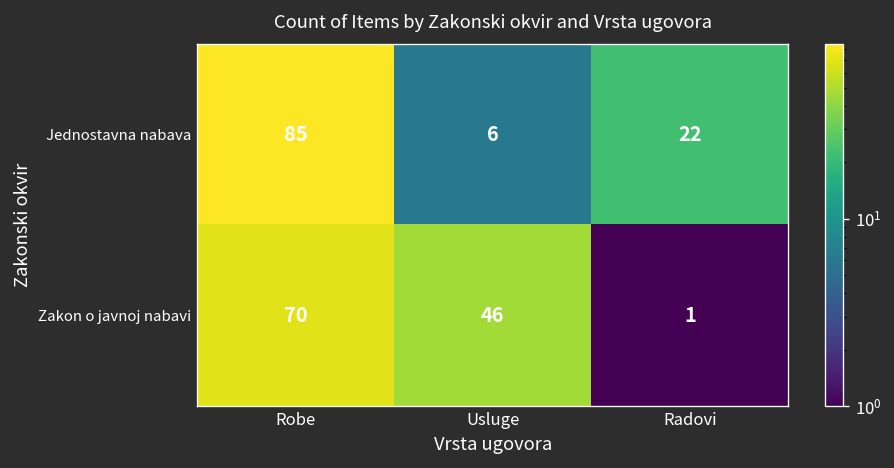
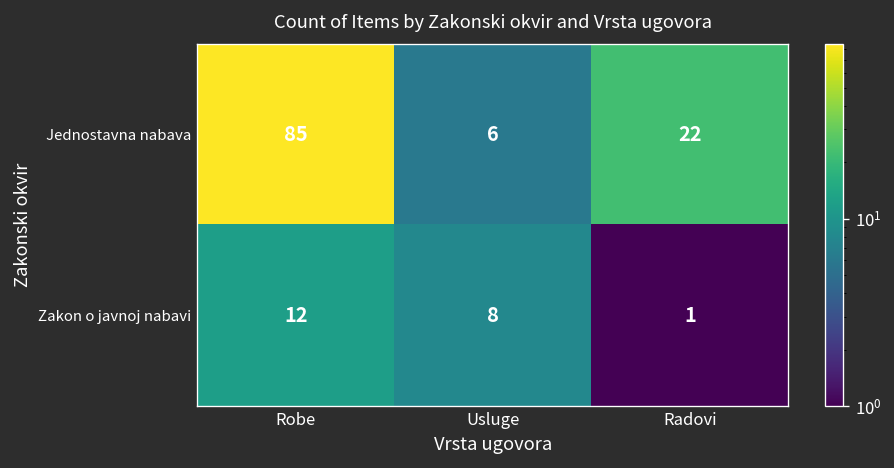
Zakon o javnoj nabavi, Robe: 70 -> 12
Zakon o javnoj nabavi, Usluge: 46 -> 8
